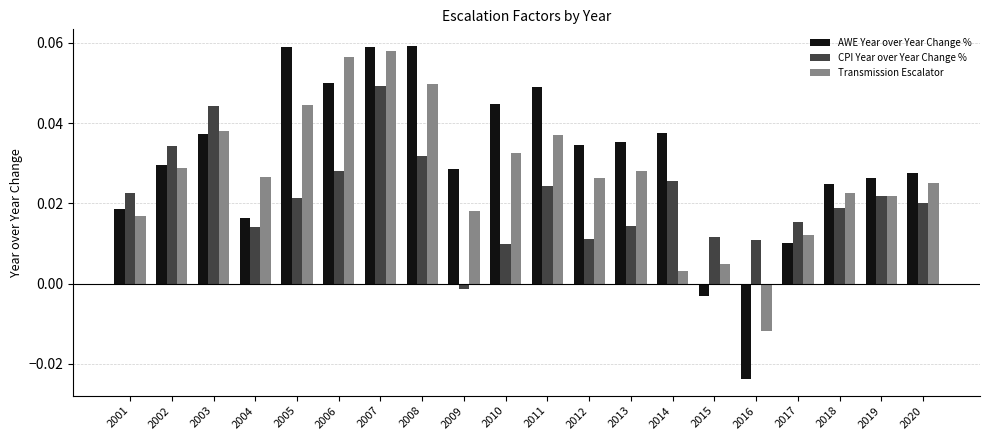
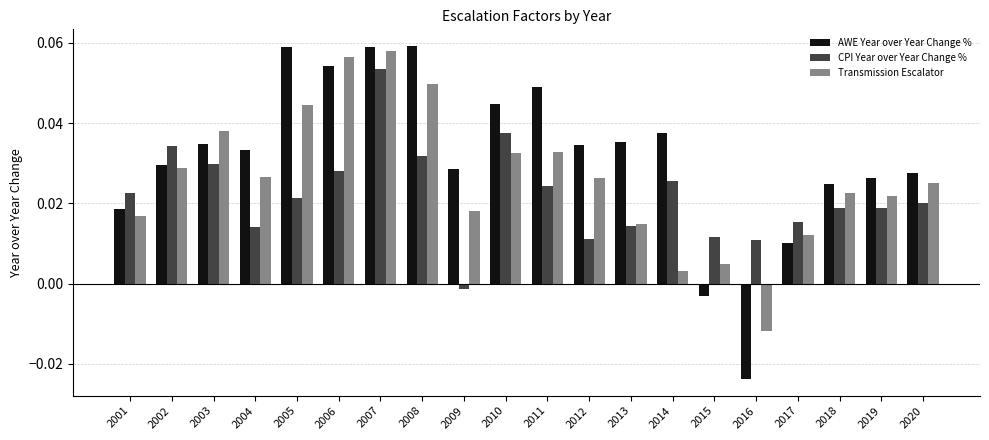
AWE Year over Year Change %, 2003: 0.037 -> 0.035
CPI Year over Year Change %, 2003: 0.044 -> 0.030
AWE Year over Year Change %, 2004: 0.016 -> 0.033
AWE Year over Year Change %, 2006: 0.050 -> 0.054
CPI Year over Year Change %, 2007: 0.049 -> 0.053
CPI Year over Year Change %, 2010: 0.010 -> 0.037
Transmission Escalator, 2011: 0.037 -> 0.033
Transmission Escalator, 2013: 0.028 -> 0.015
CPI Year over Year Change %, 2019: 0.022 -> 0.019
